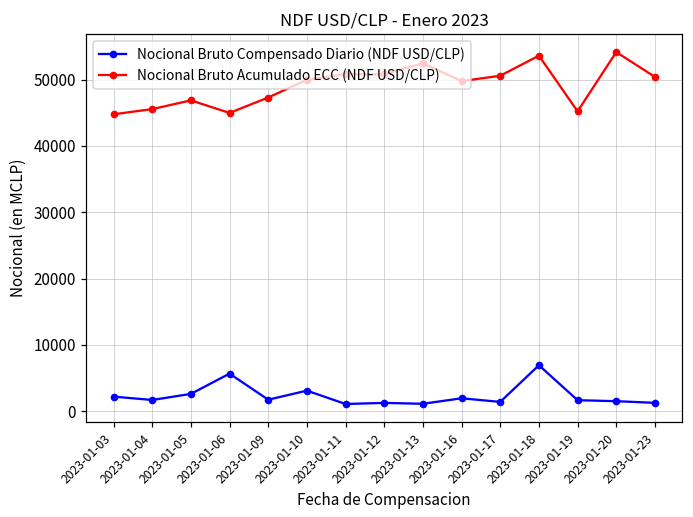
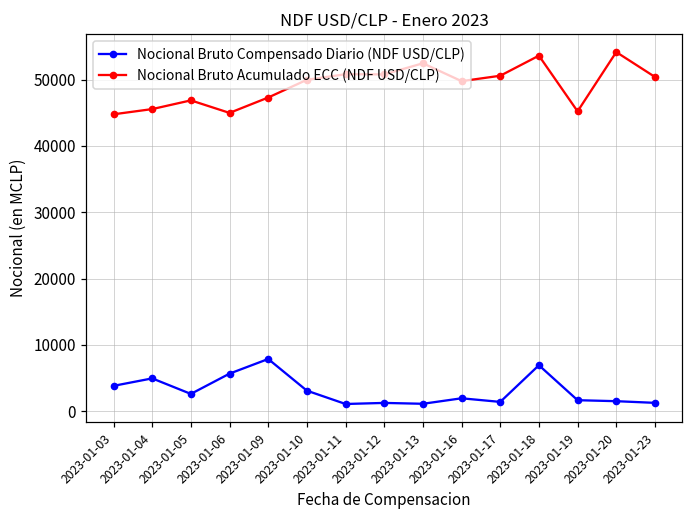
Nocional Bruto Compensado Diario (NDF USD/CLP), 2023-01-03: 2000 -> 4000
Nocional Bruto Compensado Diario (NDF USD/CLP), 2023-01-04: 2000 -> 5000
Nocional Bruto Compensado Diario (NDF USD/CLP), 2023-01-09: 2000 -> 8000
